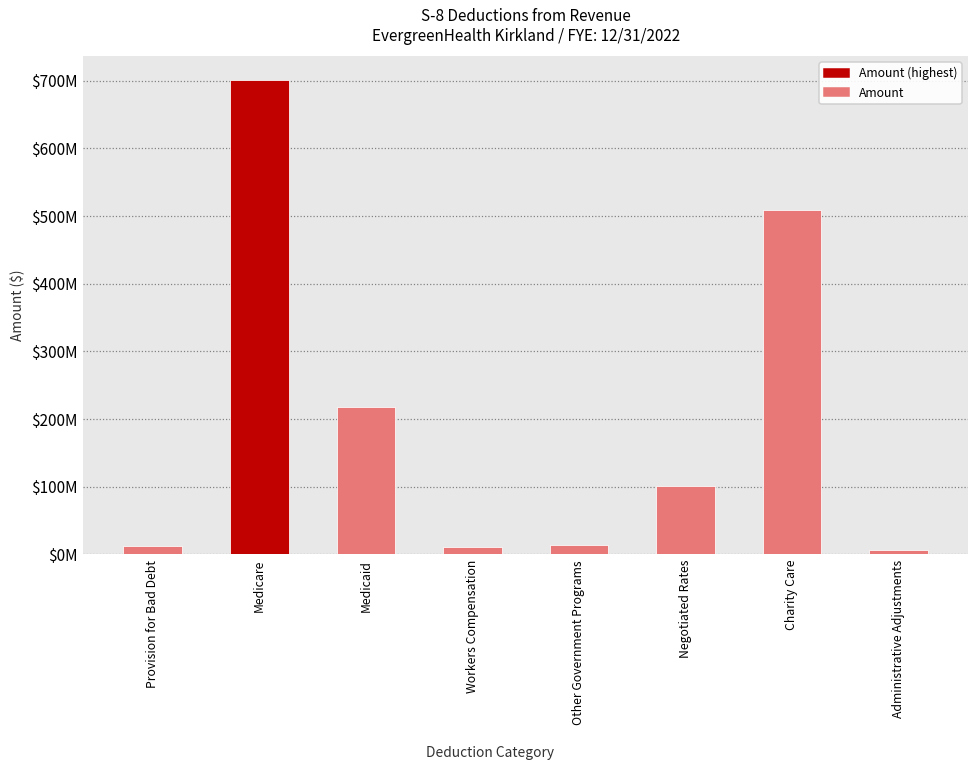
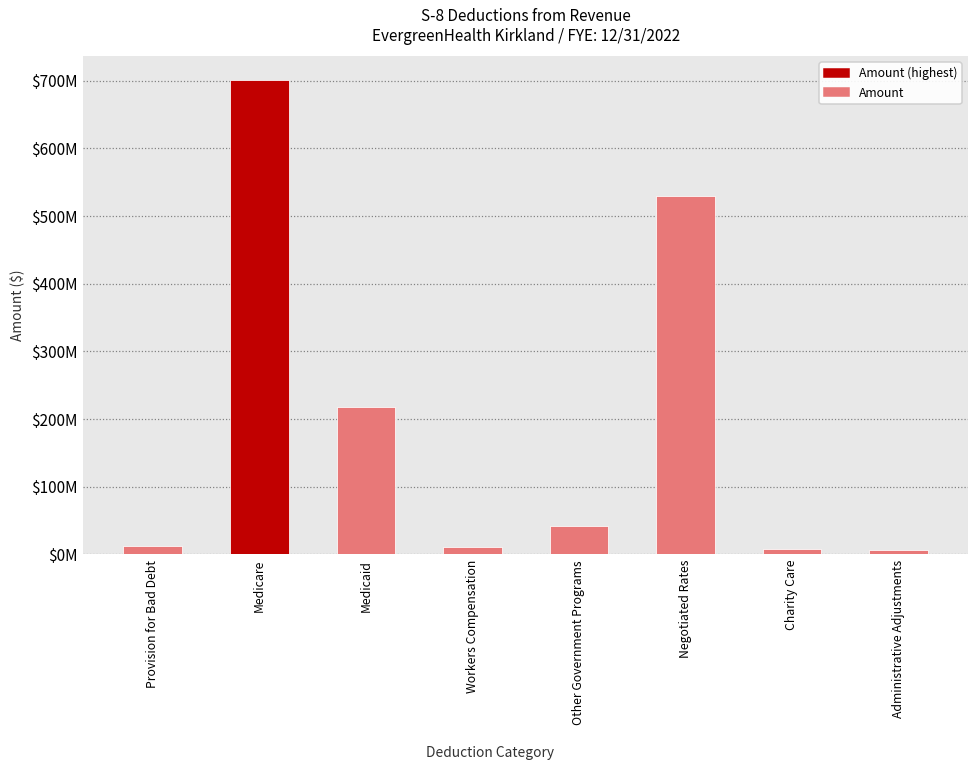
Other Government Programs: $10000000 -> $40000000
Negotiated Rates: $100000000 -> $530000000
Charity Care: $510000000 -> $10000000
